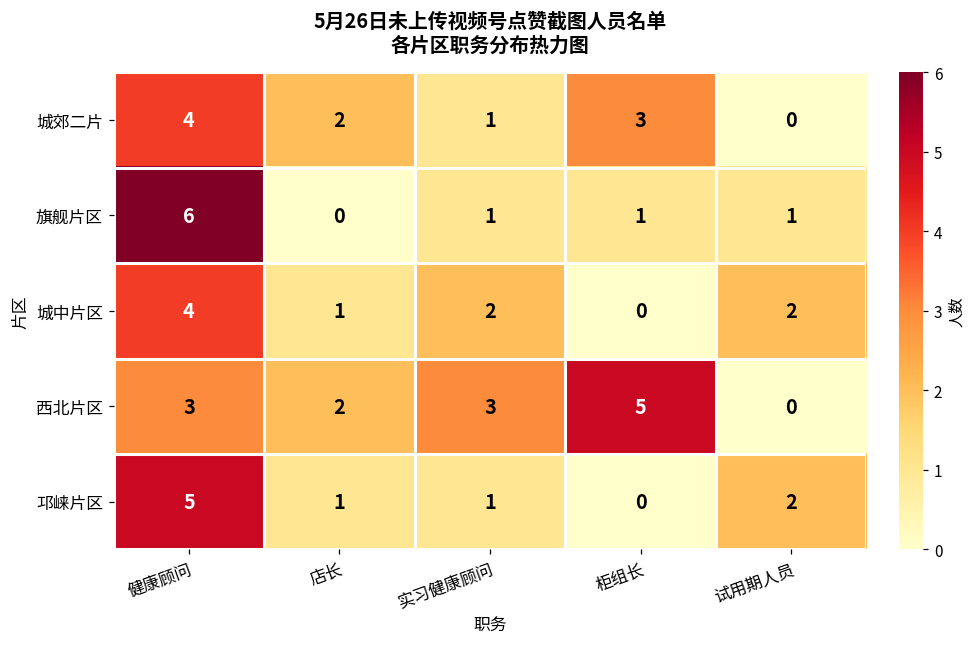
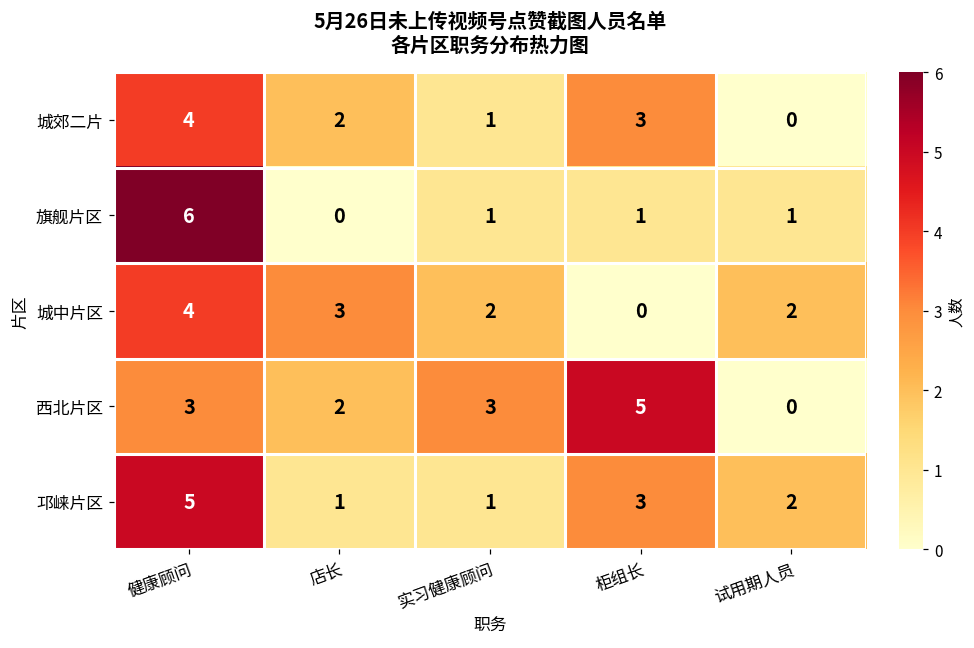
城中片区, 店长: 1 -> 3
邛崃片区, 柜组长: 0 -> 3
